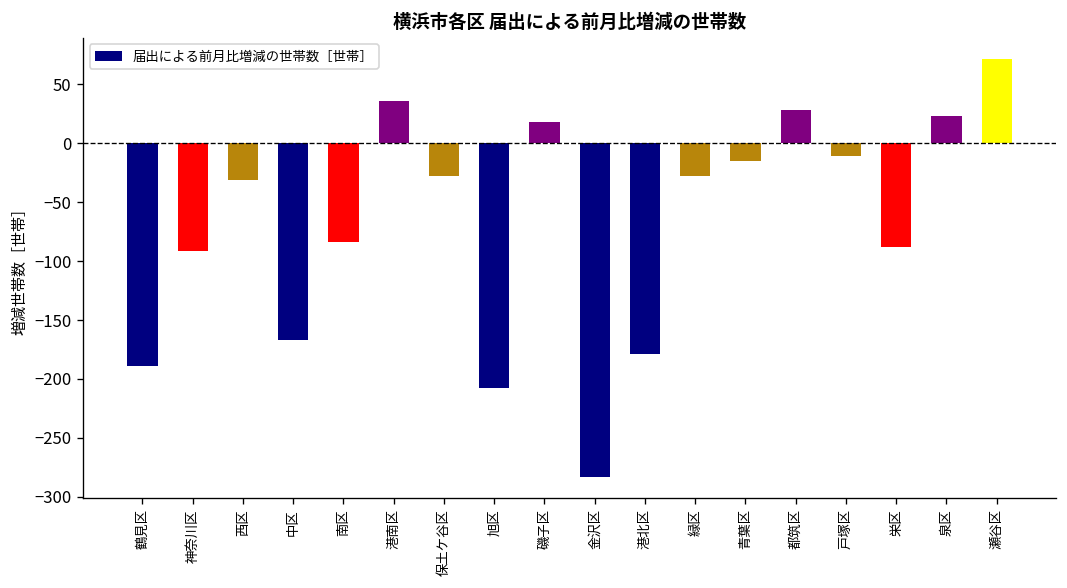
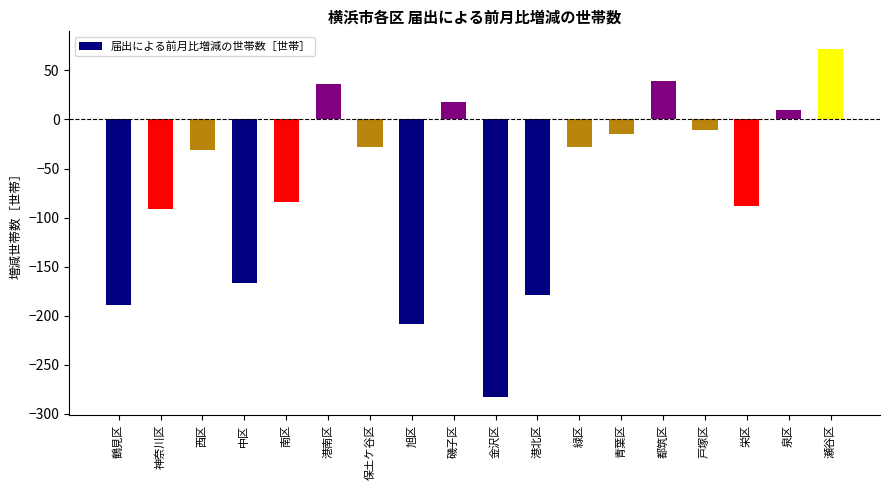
都筑区: 30 -> 40
泉区: 20 -> 10
